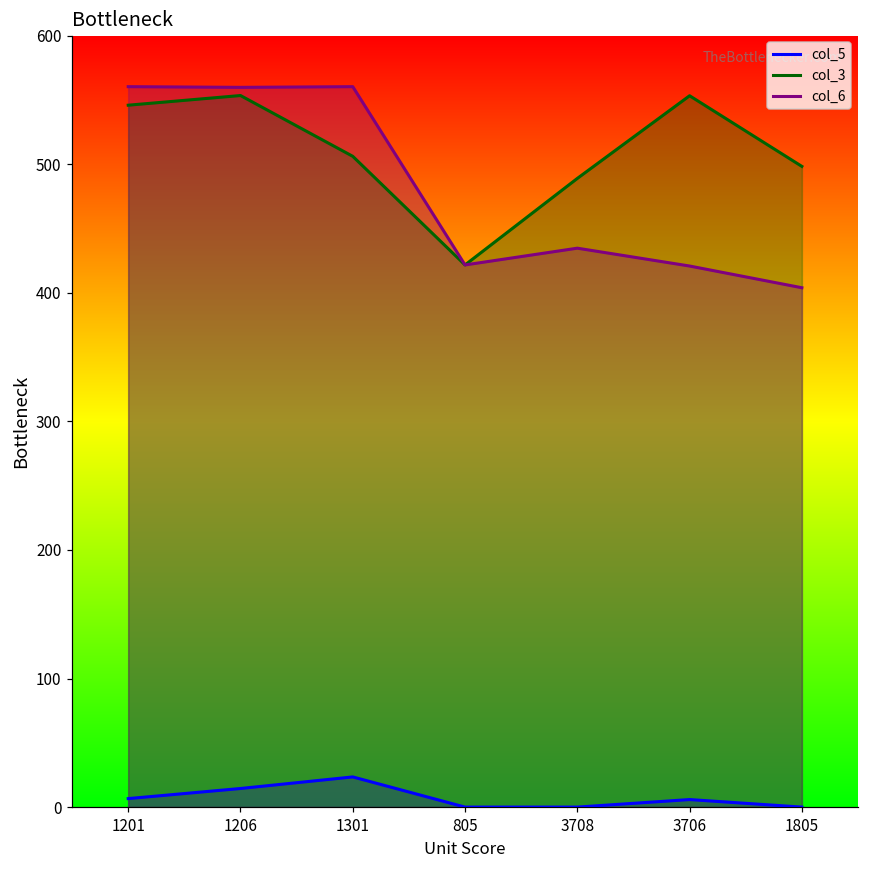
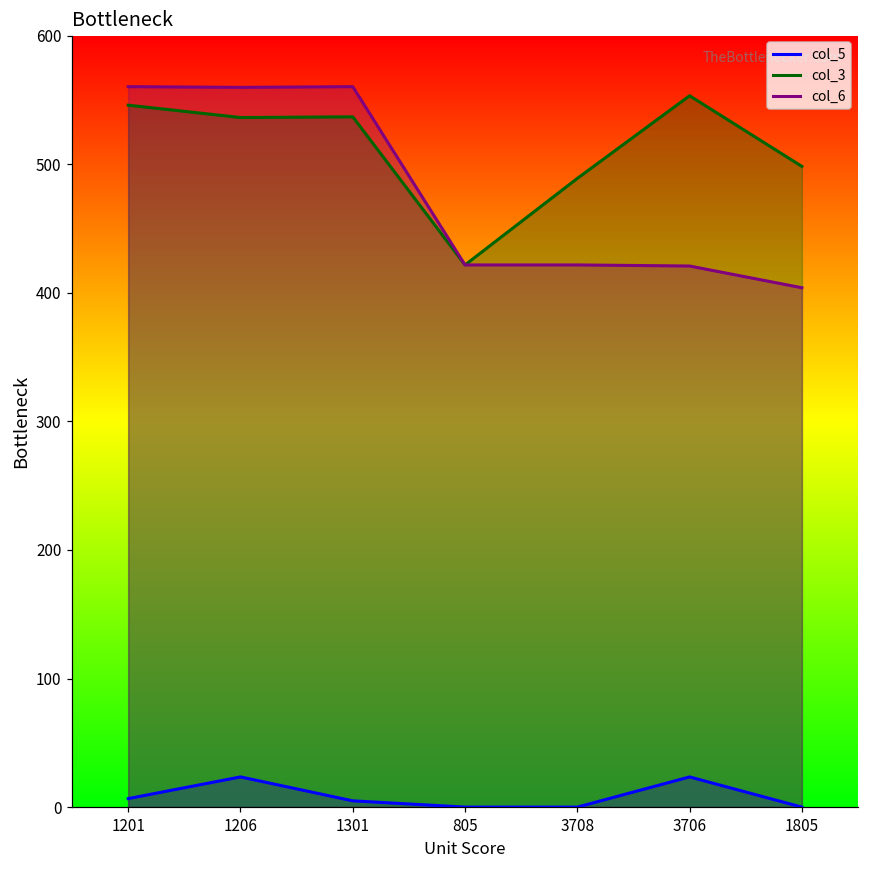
col_5, 1206: 14 -> 23
col_3, 1206: 553 -> 536
col_5, 1301: 23 -> 5
col_3, 1301: 506 -> 537
col_6, 3708: 435 -> 422
col_5, 3706: 6 -> 23
